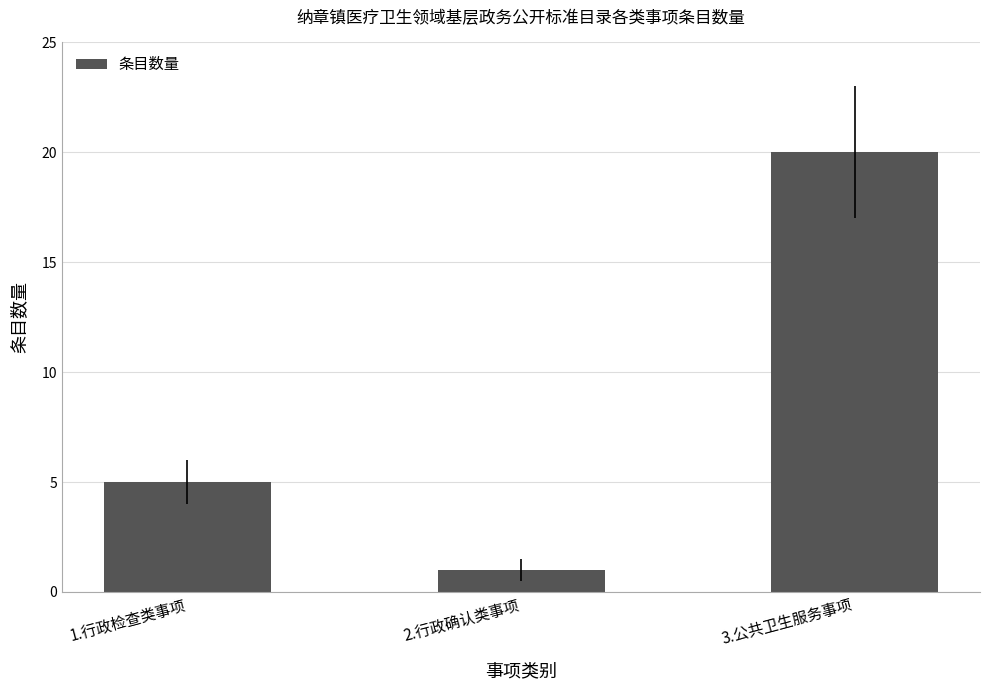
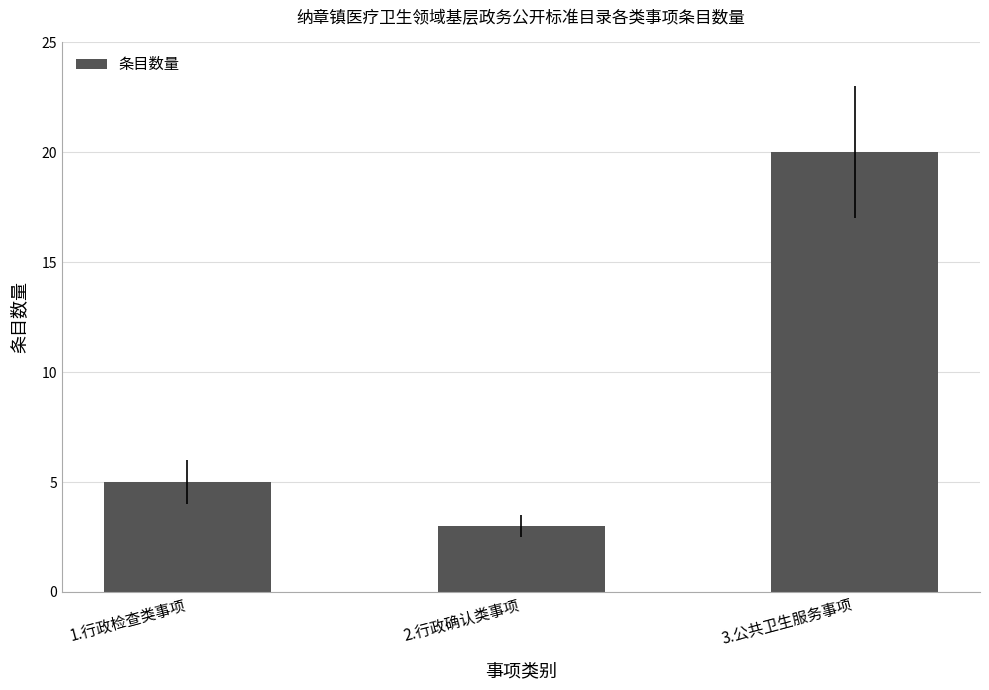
2.行政确认类事项: 1 -> 3
